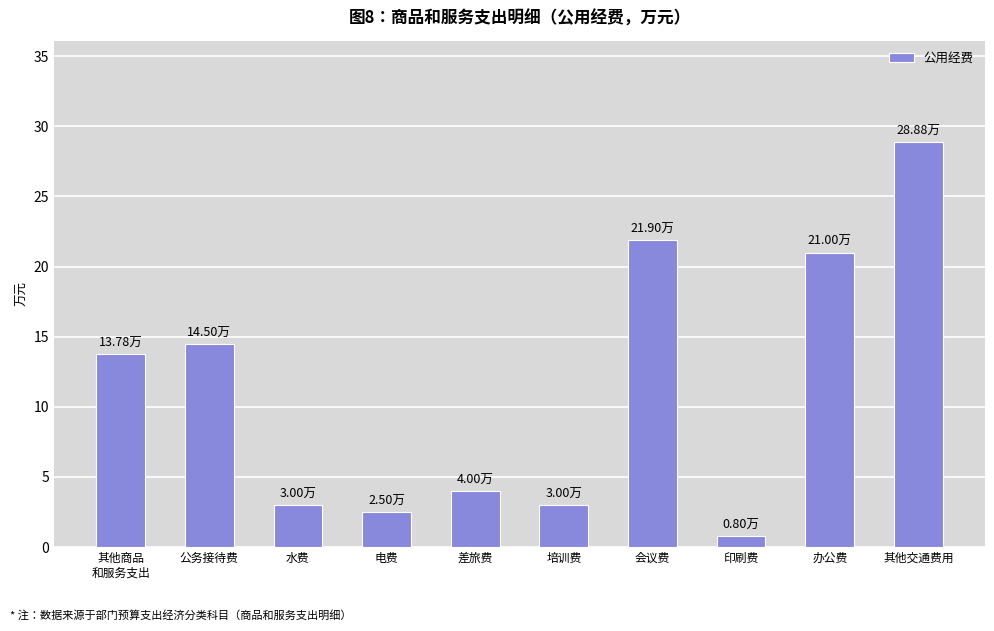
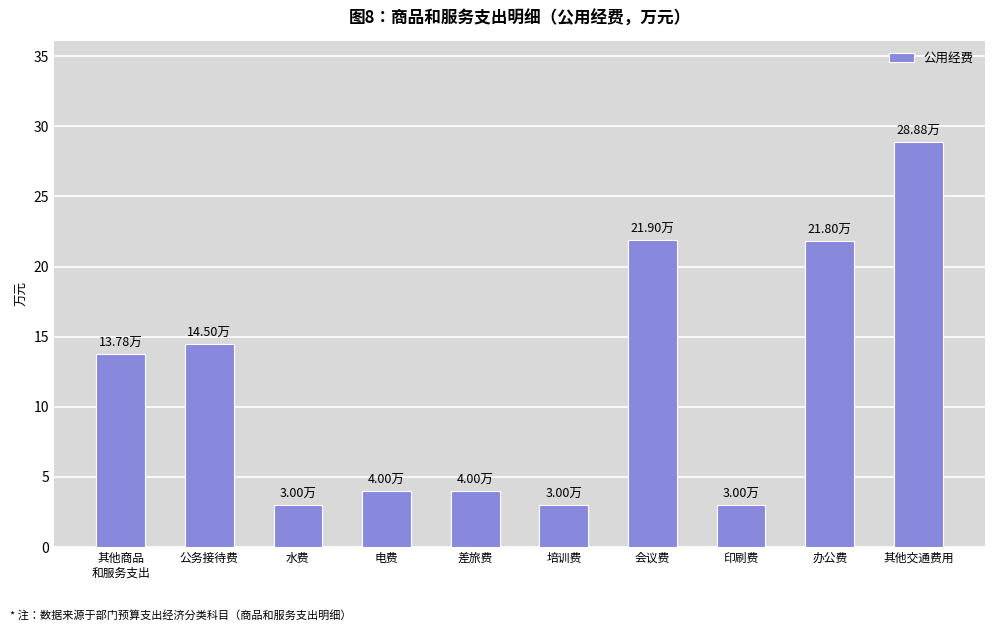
电费: 2.50万 -> 4.00万
印刷费: 0.80万 -> 3.00万
办公费: 21.00万 -> 21.80万
